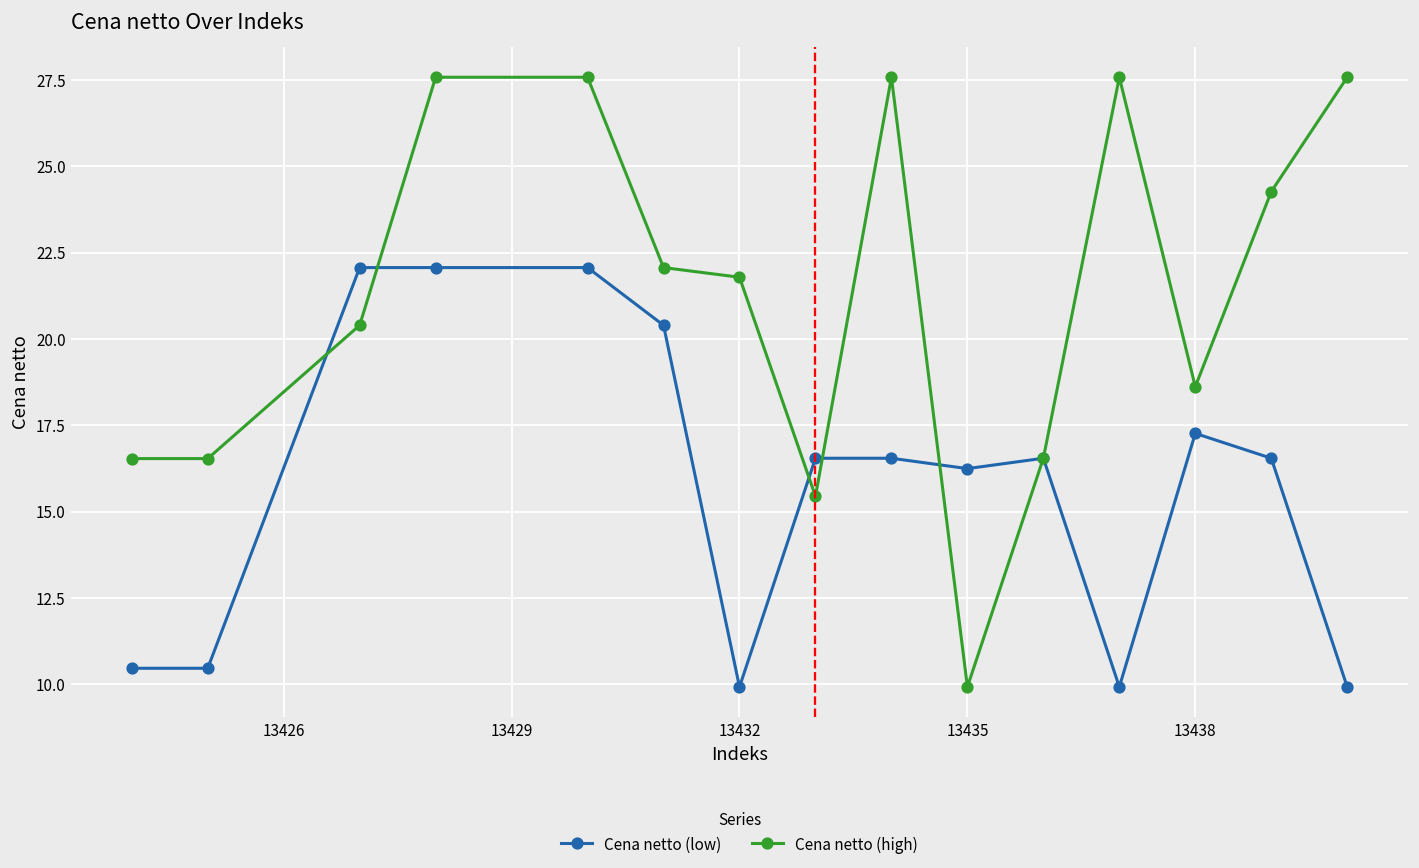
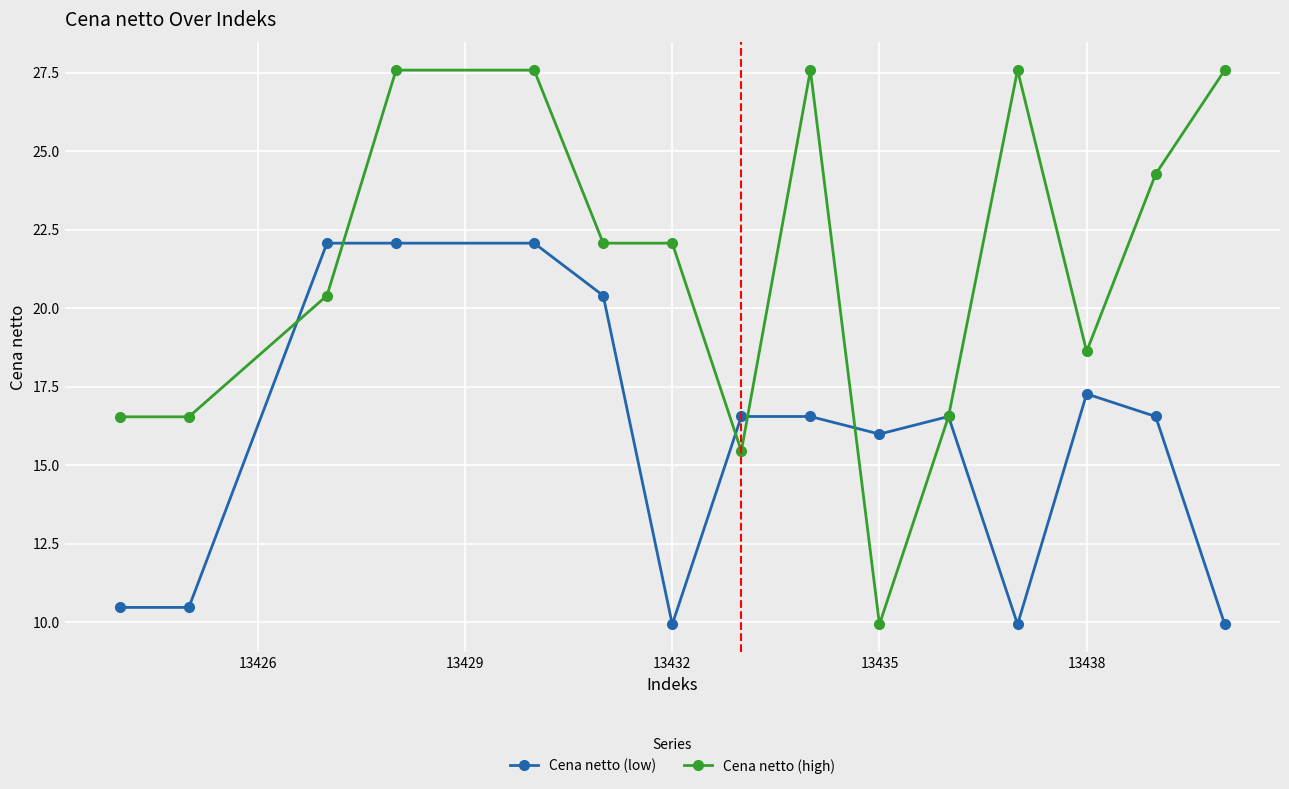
Cena netto (high), 13432: 21.8 -> 22.1
Cena netto (low), 13435: 16.3 -> 16.0
